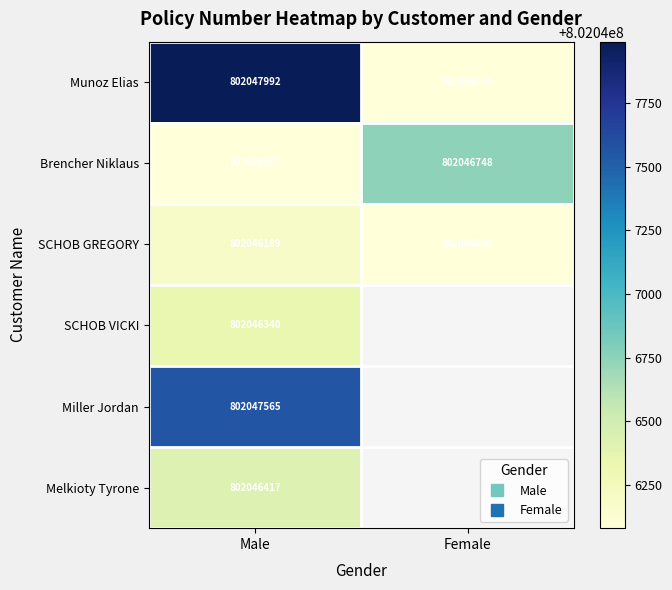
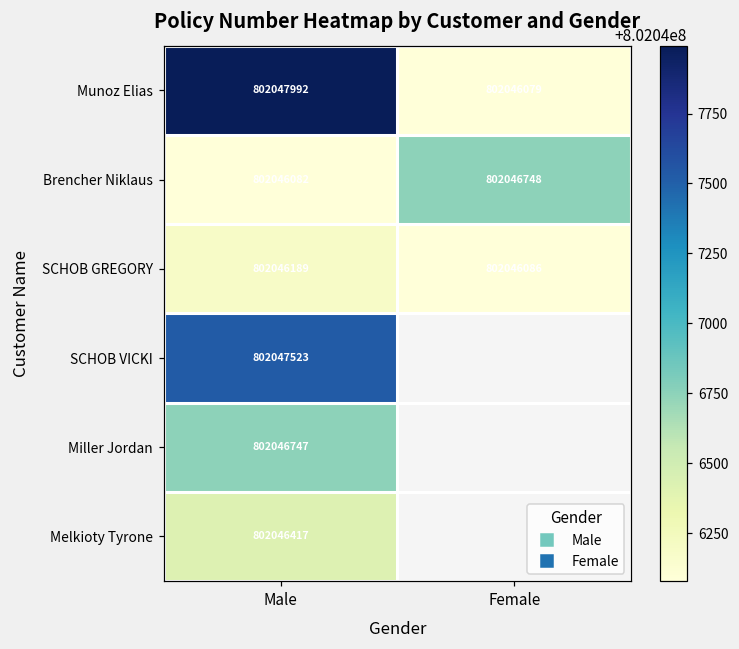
SCHOB VICKI, Male: 802046340 -> 802047523
Miller Jordan, Male: 802047565 -> 802046747
